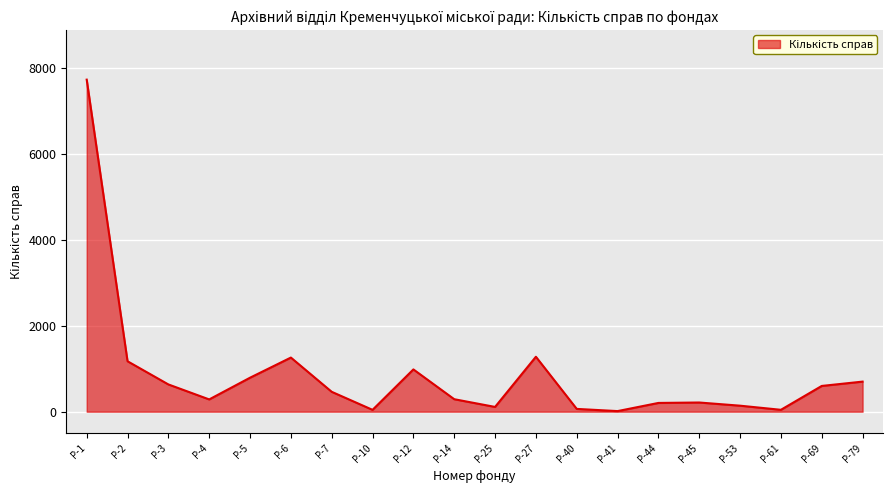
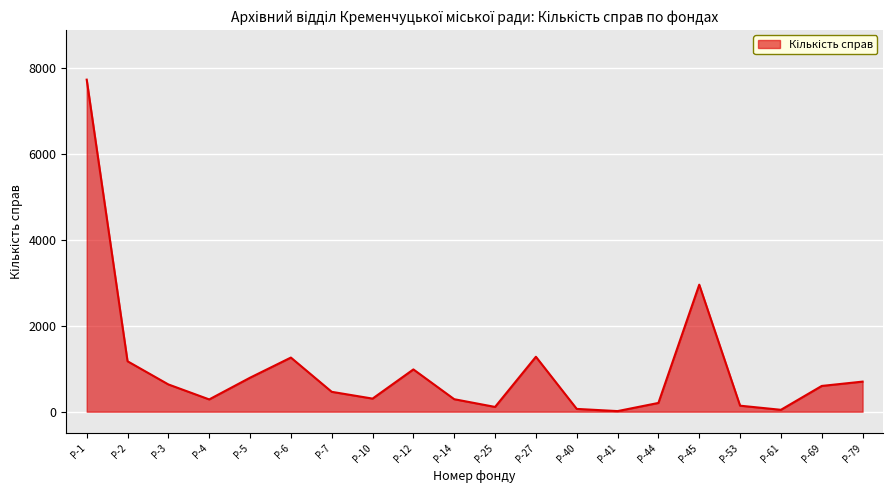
Р-10: 0 -> 300
Р-45: 200 -> 3000
